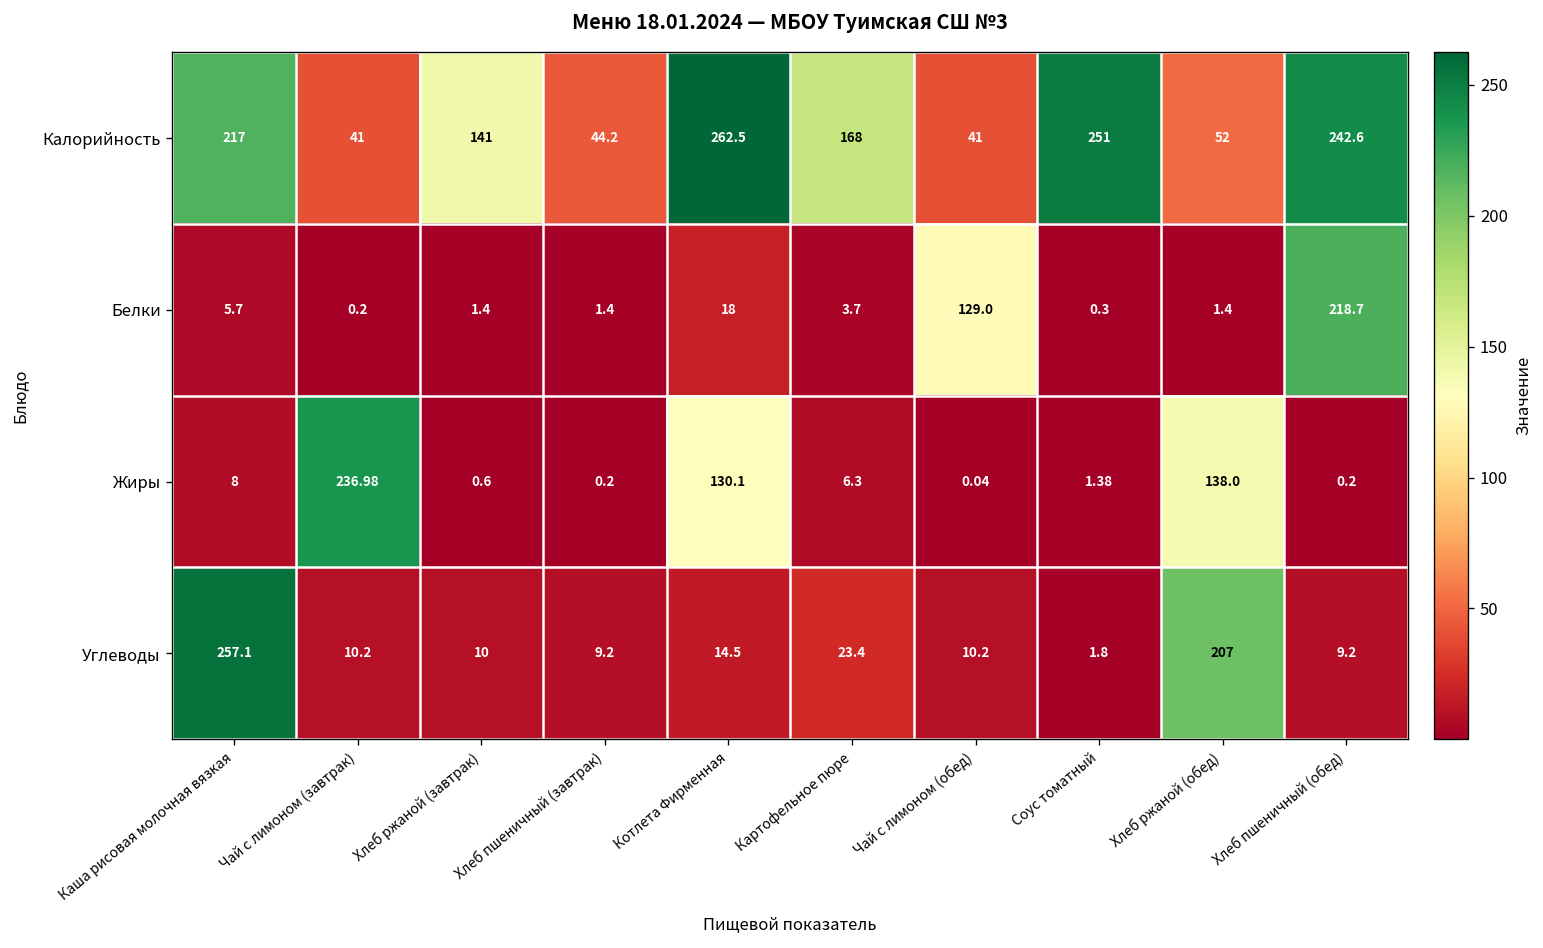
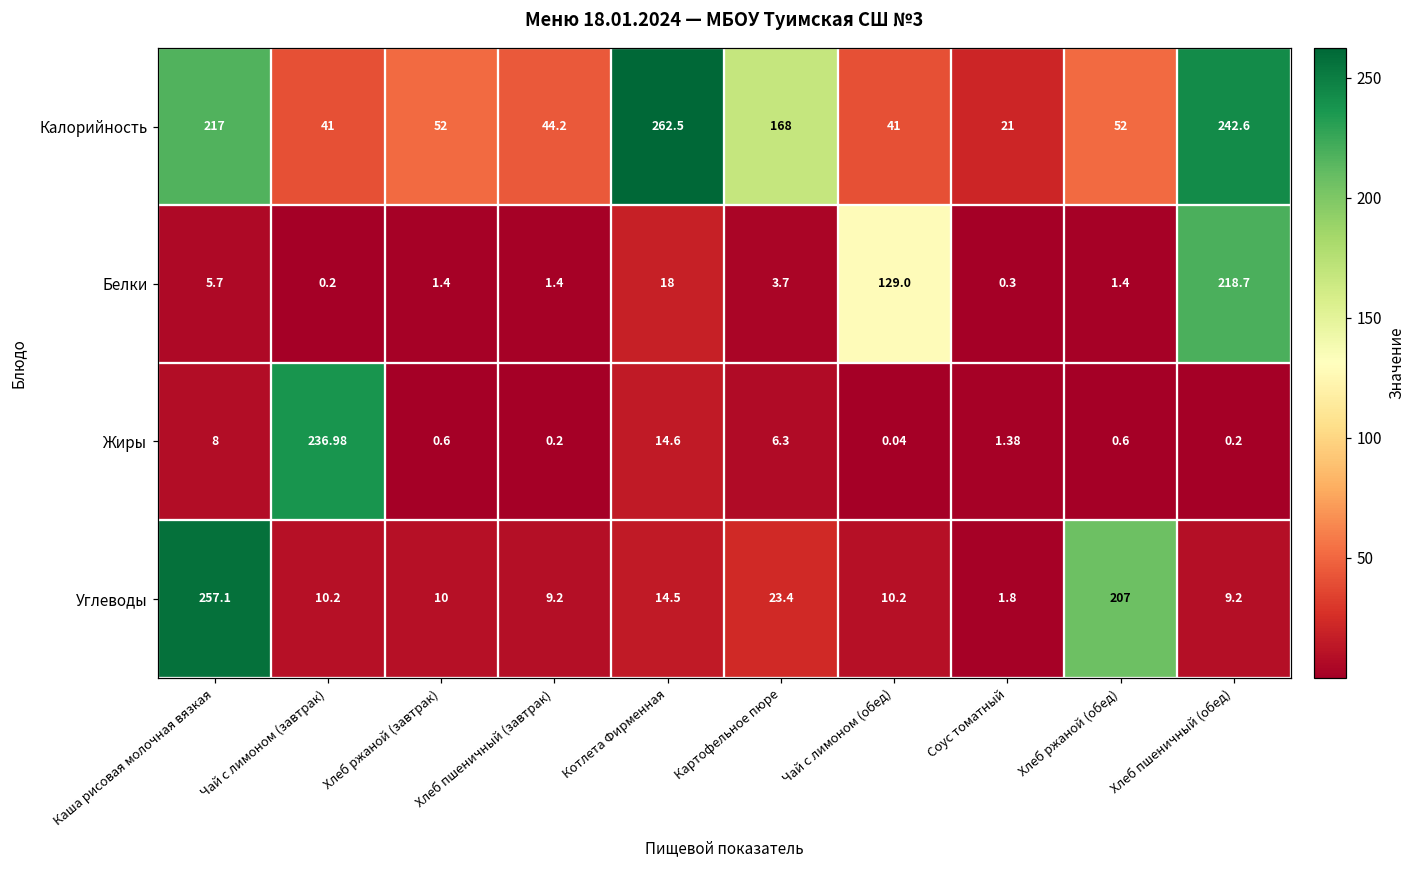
Калорийность, Хлеб ржаной (завтрак): 141 -> 52
Калорийность, Соус томатный: 251 -> 21
Жиры, Котлета Фирменная: 130.1 -> 14.6
Жиры, Хлеб ржаной (обед): 138.0 -> 0.6
